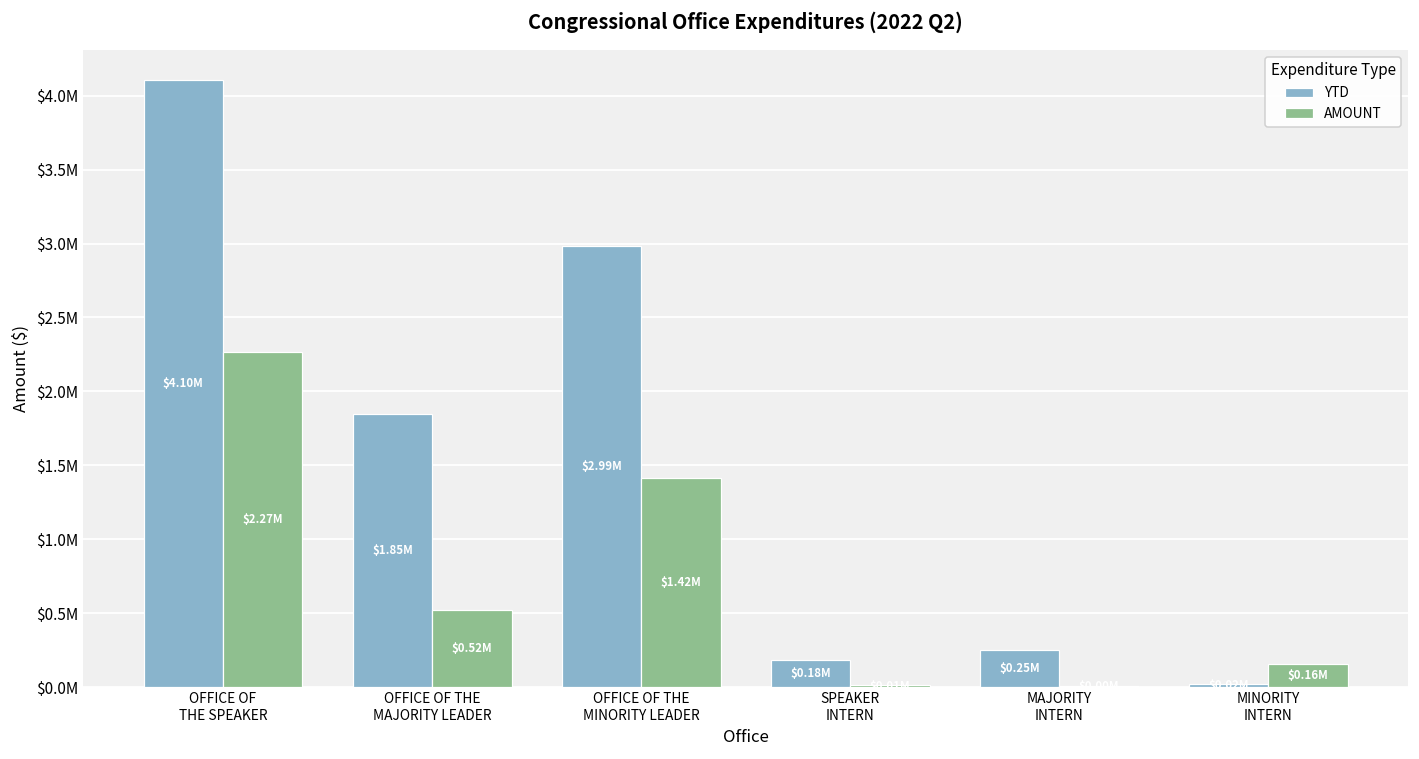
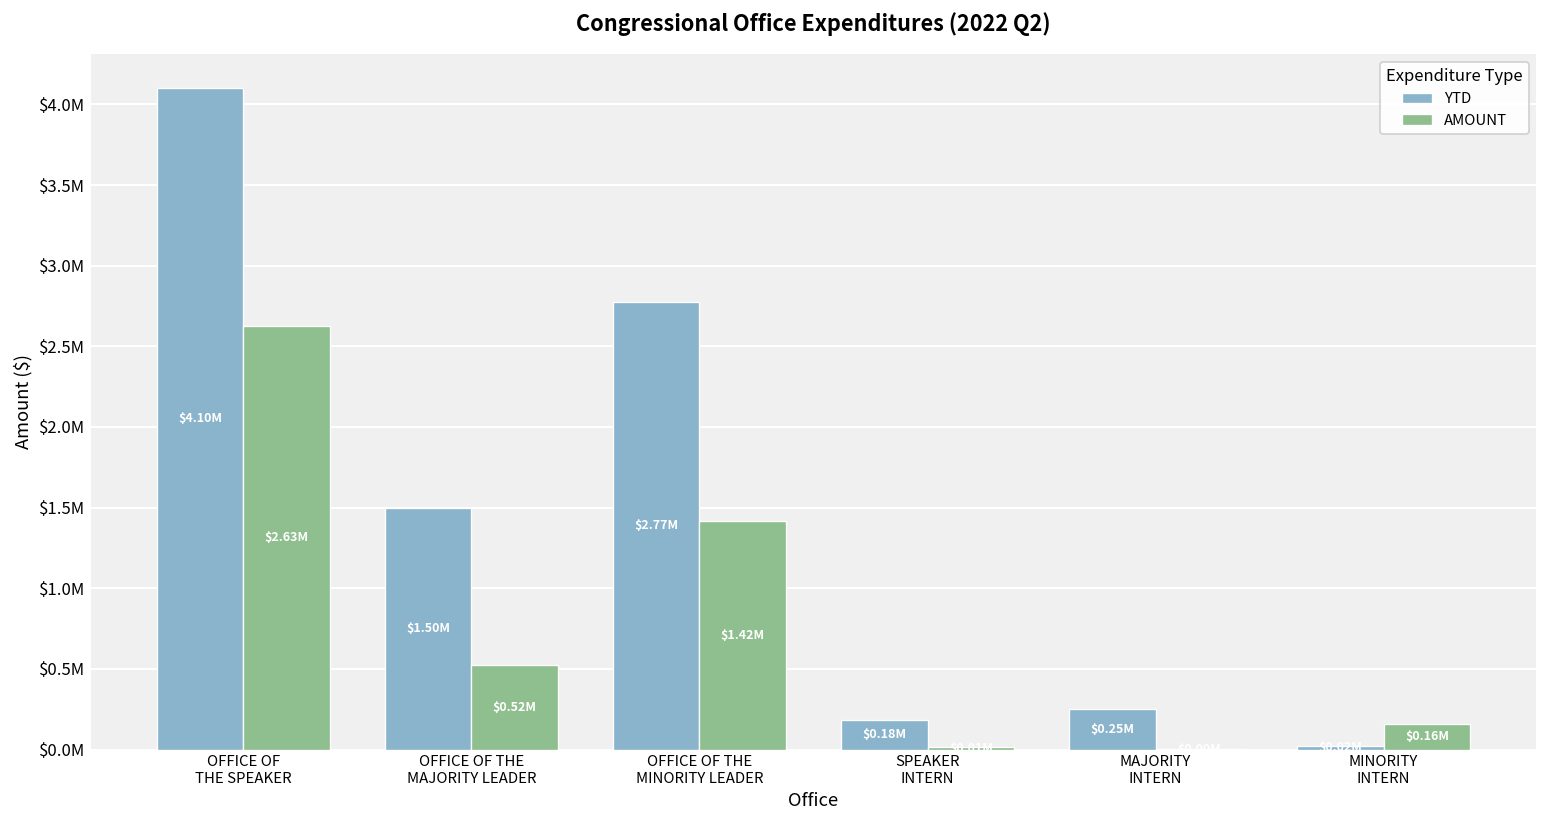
AMOUNT, OFFICE OF THE SPEAKER: $2.27M -> $2.63M
YTD, OFFICE OF THE MAJORITY LEADER: $1.85M -> $1.50M
YTD, OFFICE OF THE MINORITY LEADER: $2.99M -> $2.77M
